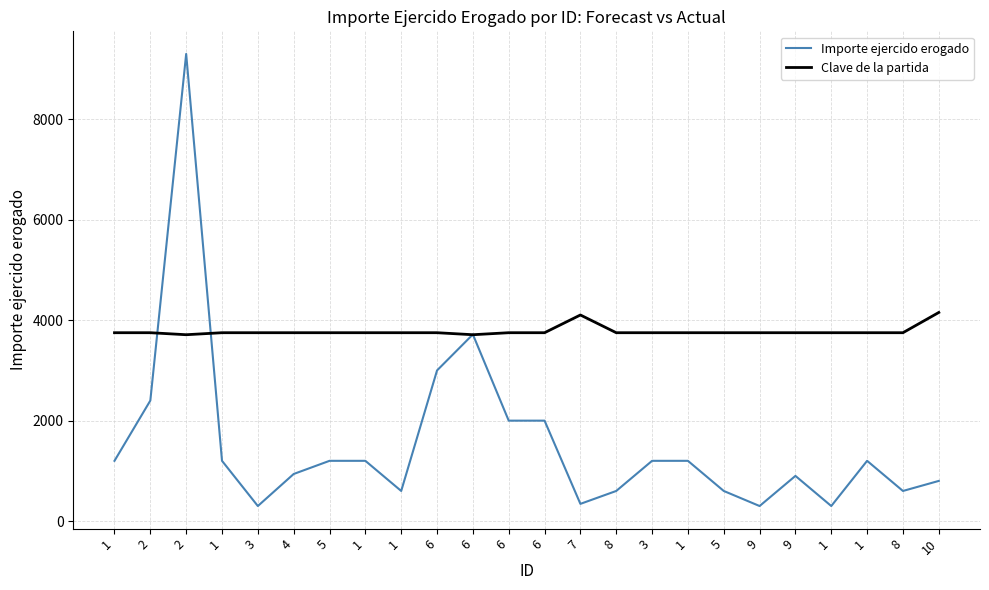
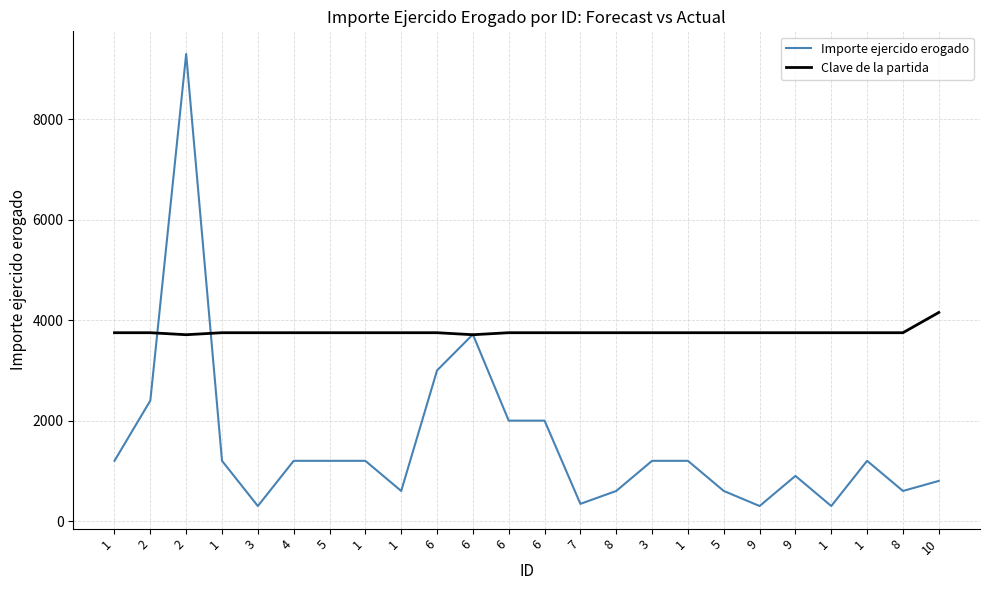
Importe ejercido erogado, 4: 900 -> 1200
Clave de la partida, 7: 4100 -> 3800
